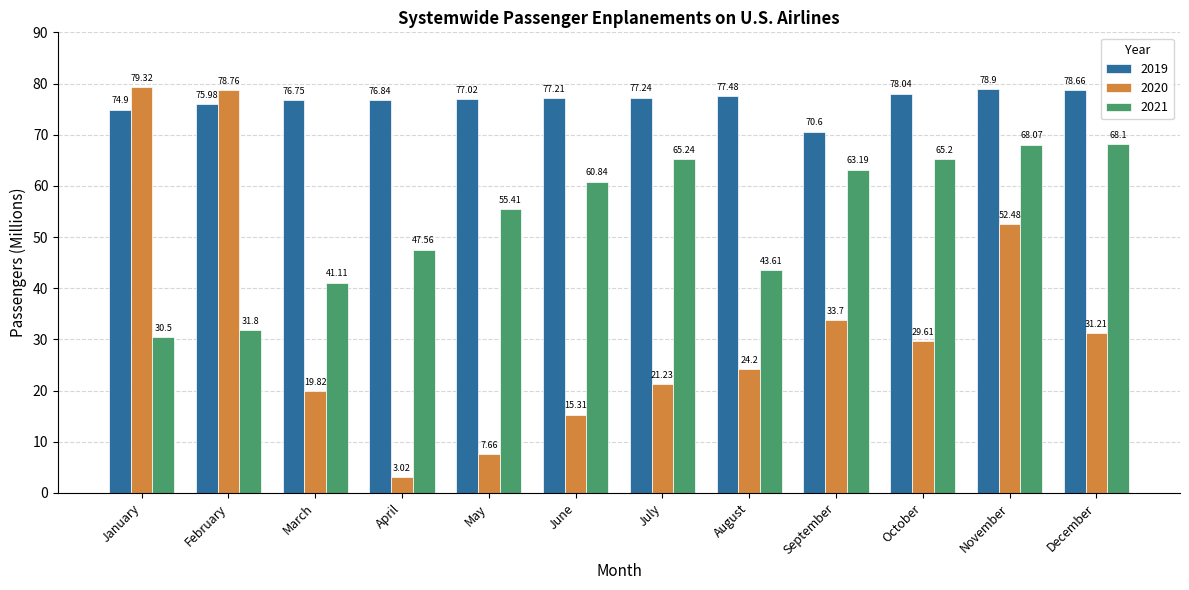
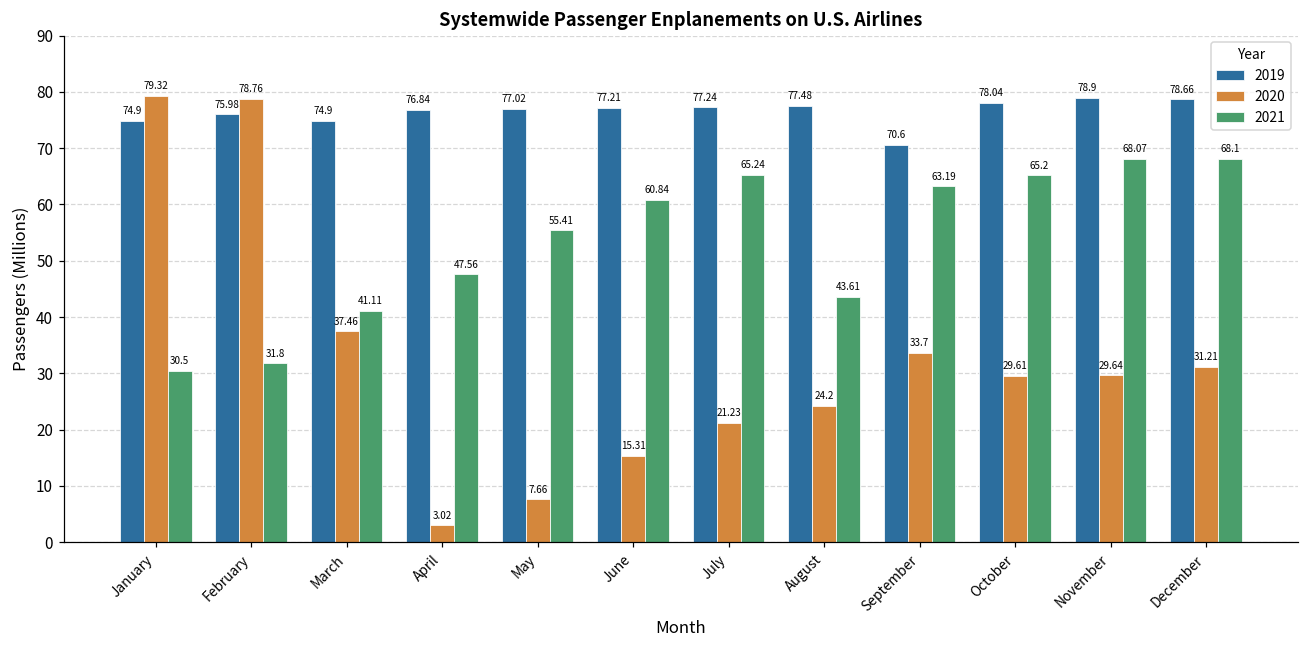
2019, March: 76.75 -> 74.9
2020, March: 19.82 -> 37.46
2020, November: 52.48 -> 29.64
